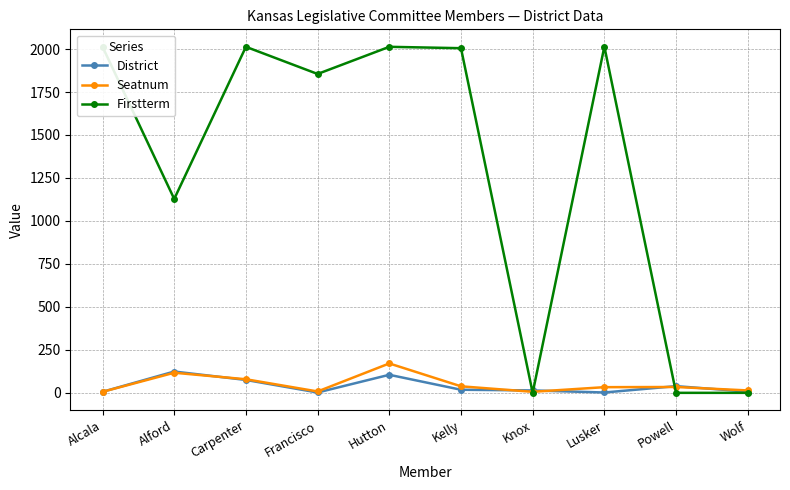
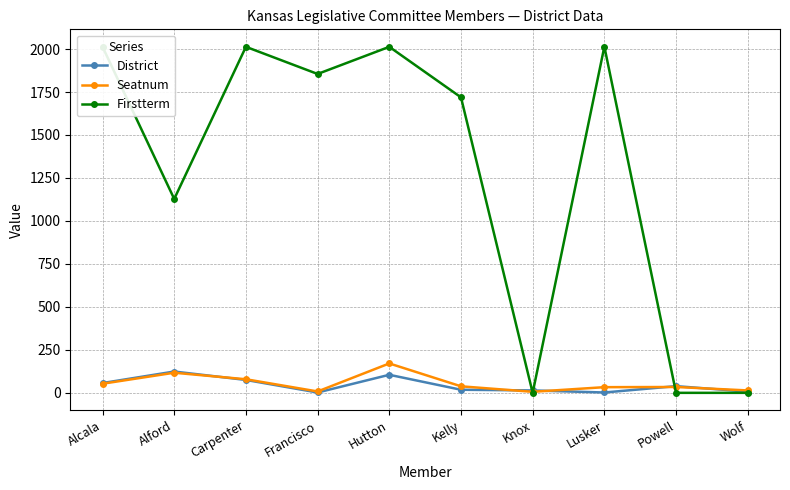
District, Alcala: 10 -> 60
Seatnum, Alcala: 10 -> 50
Firstterm, Kelly: 2010 -> 1720
